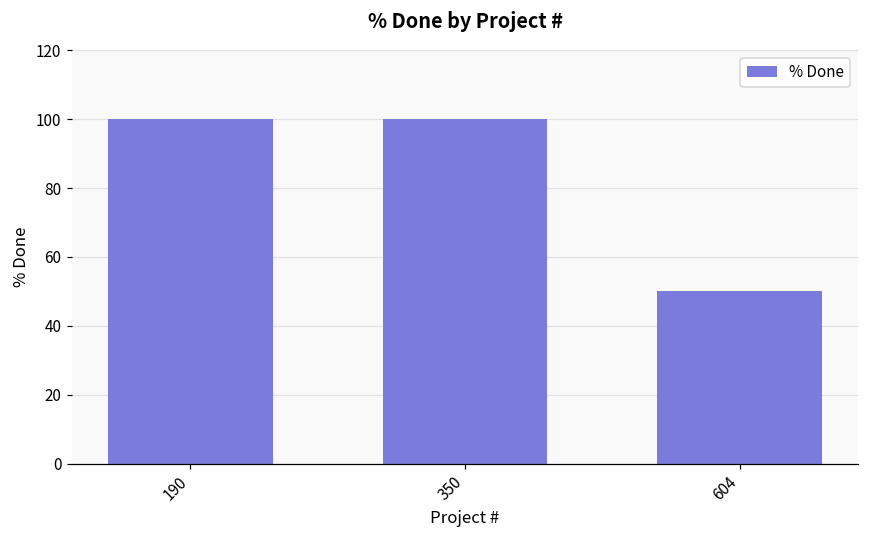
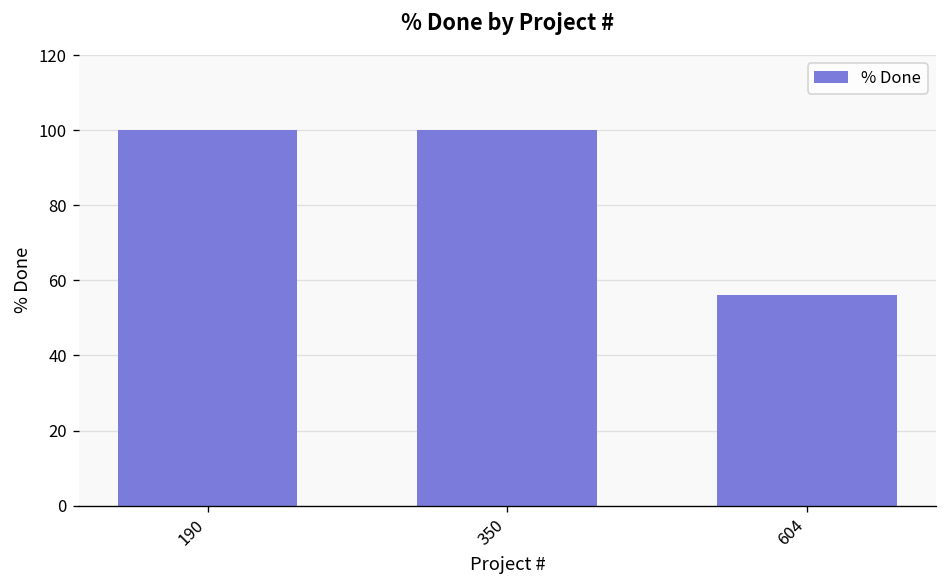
604: 50 -> 56
